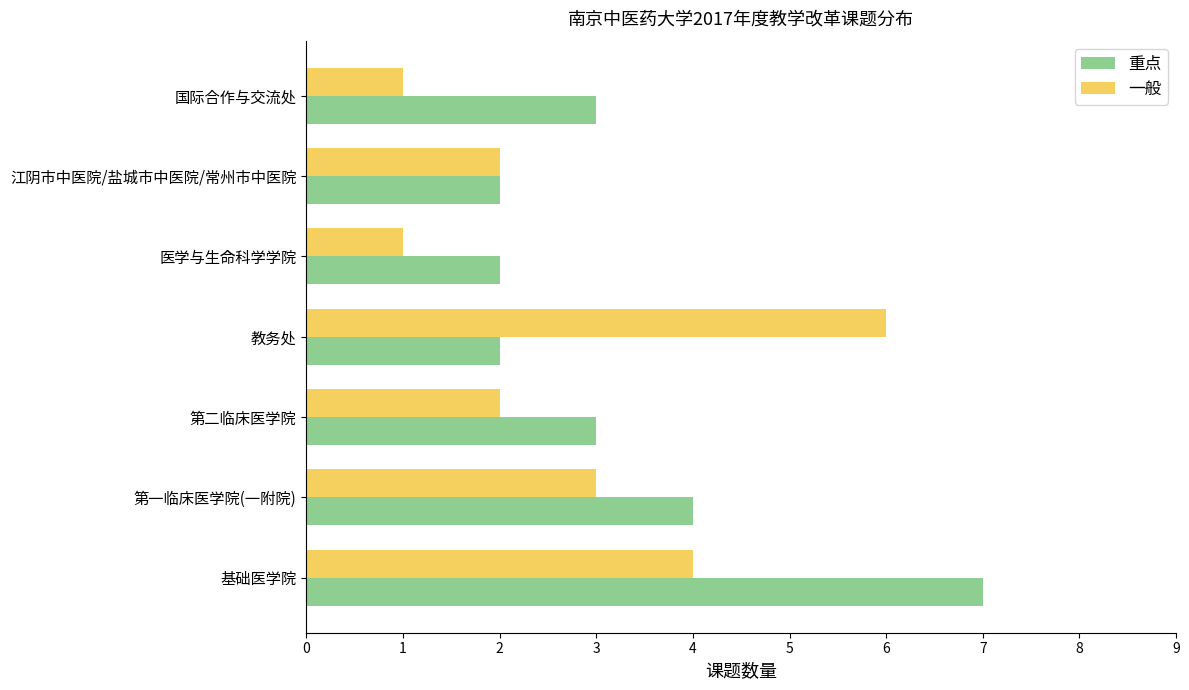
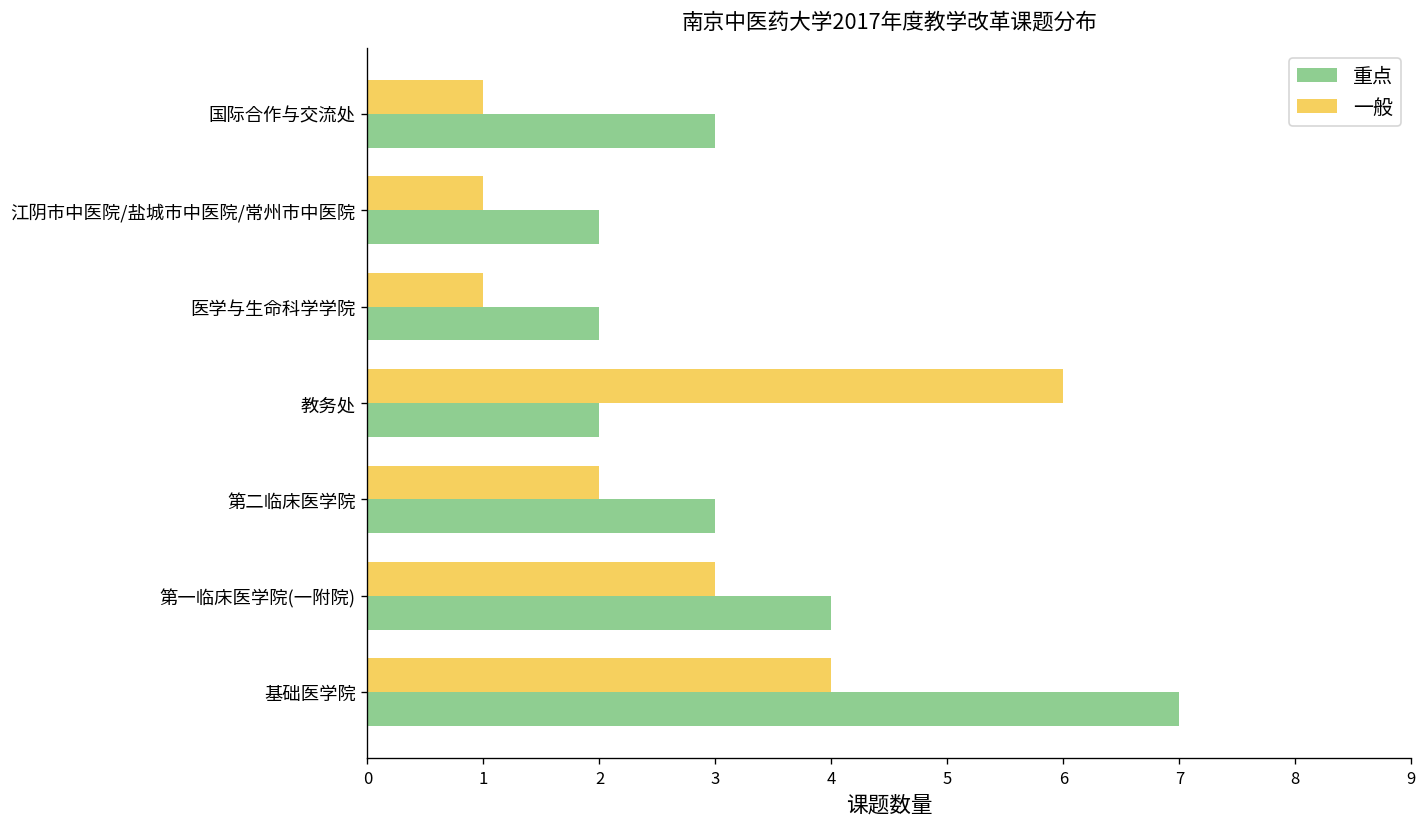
一般, 江阴市中医院/盐城市中医院/常州市中医院: 2 -> 1
